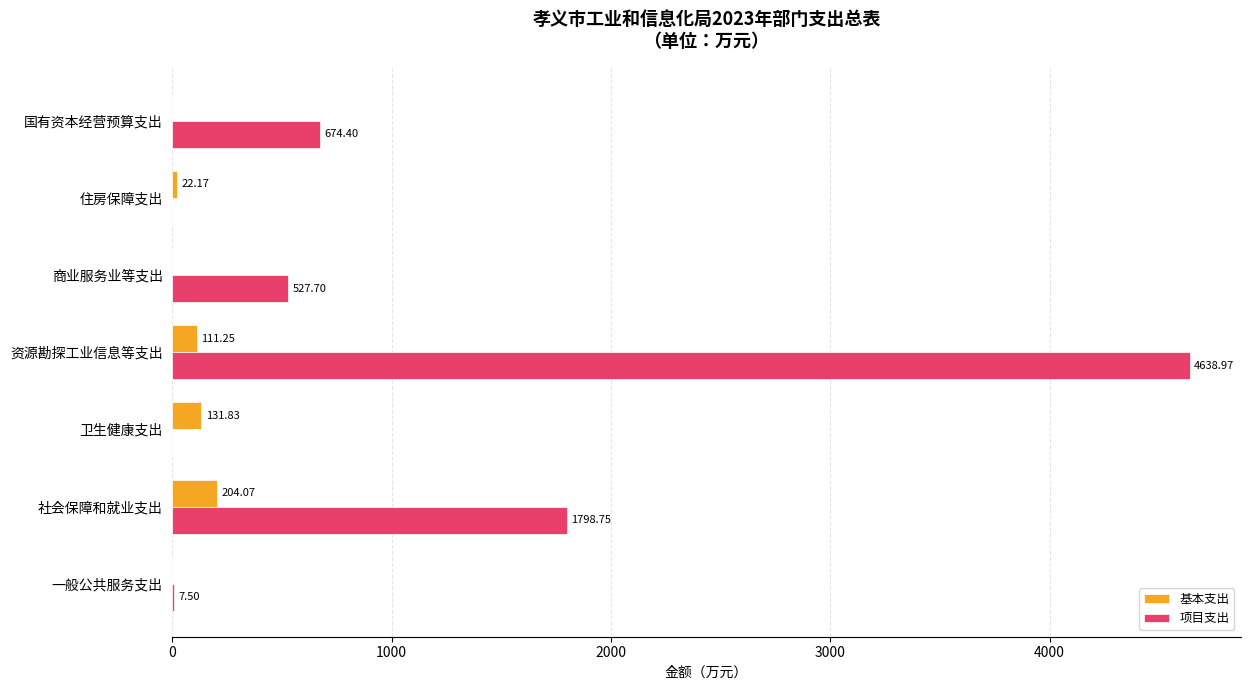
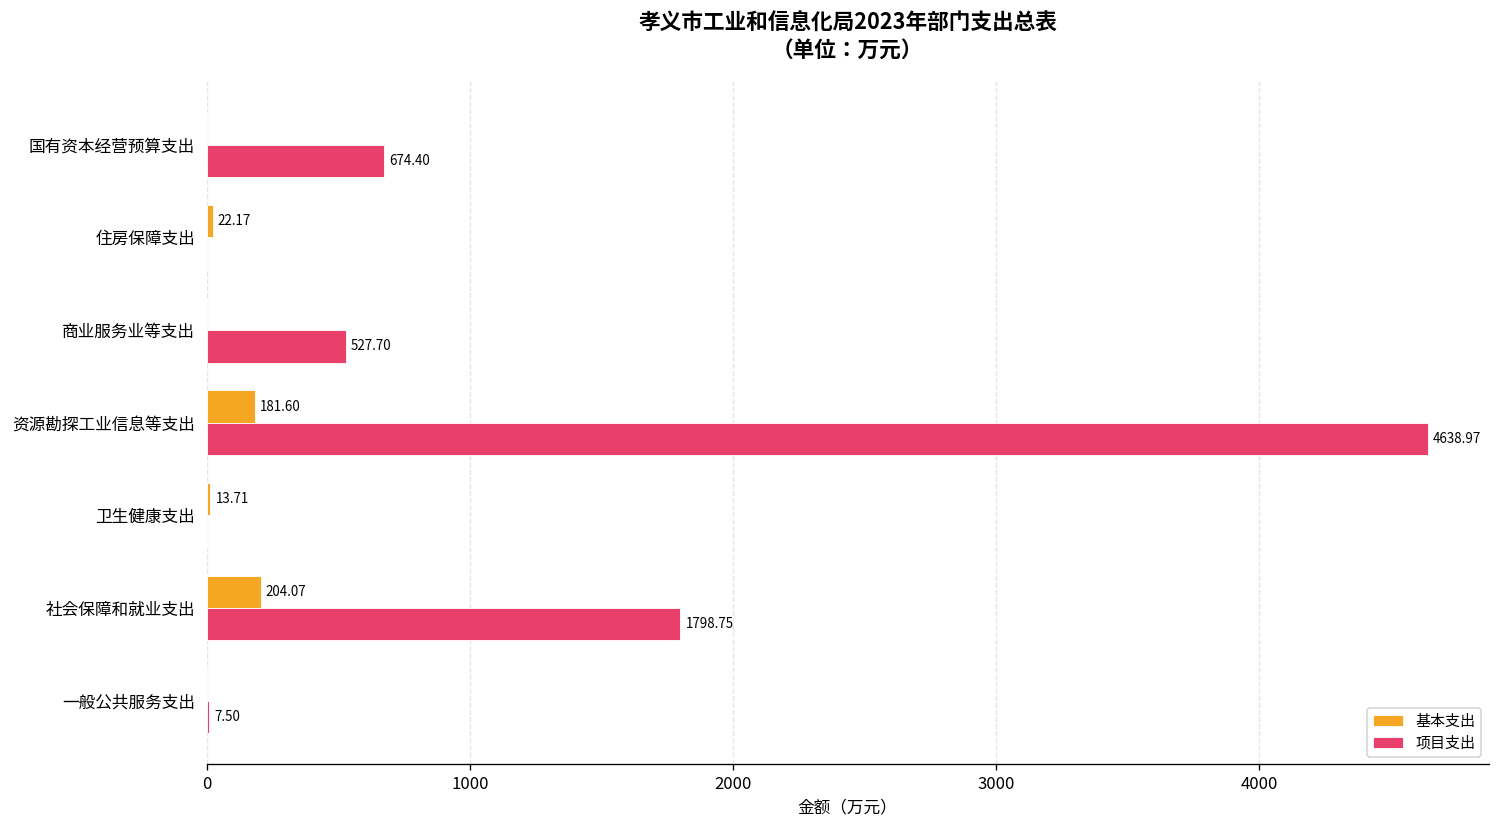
基本支出, 资源勘探工业信息等支出: 111.25 -> 181.60
基本支出, 卫生健康支出: 131.83 -> 13.71
